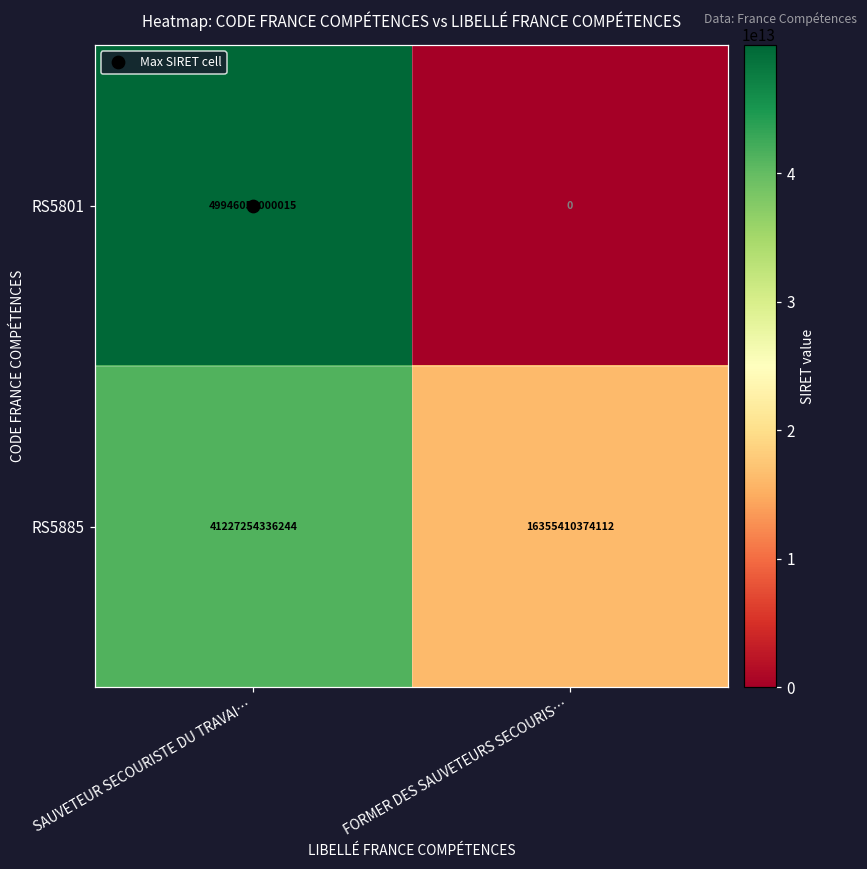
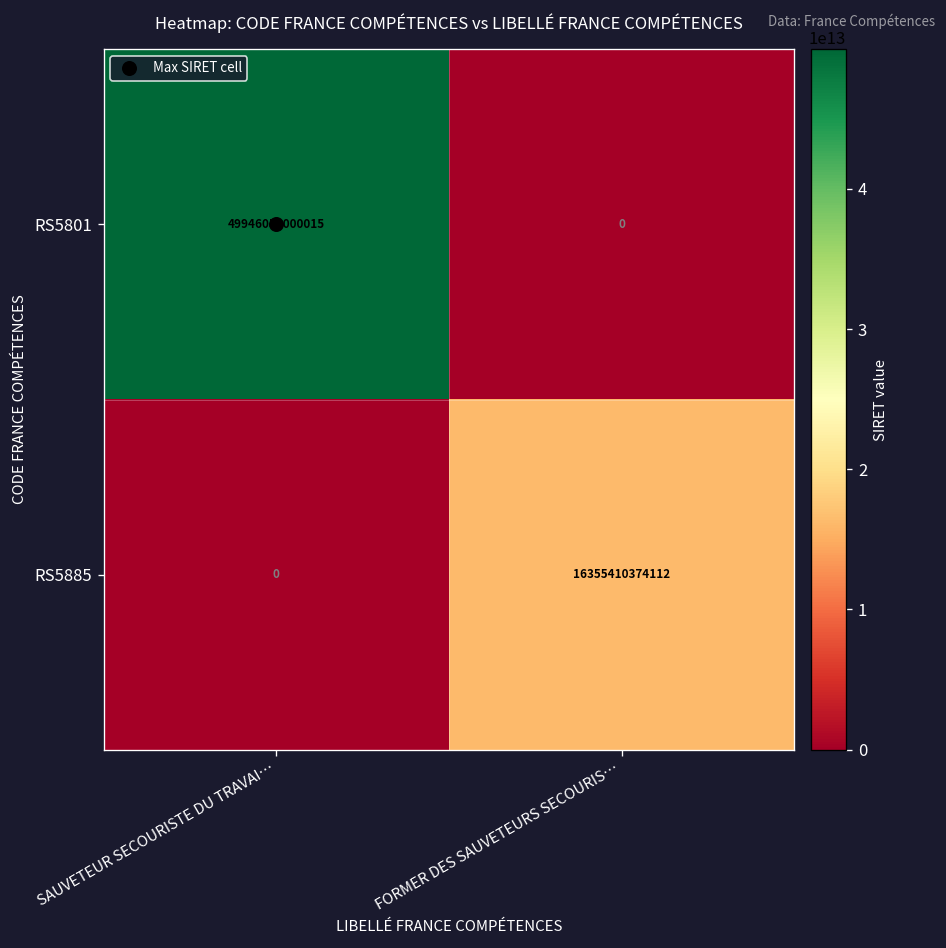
RS5885, SAUVETEUR SECOURISTE DU TRAVAI…: 41227254336244 -> 0
